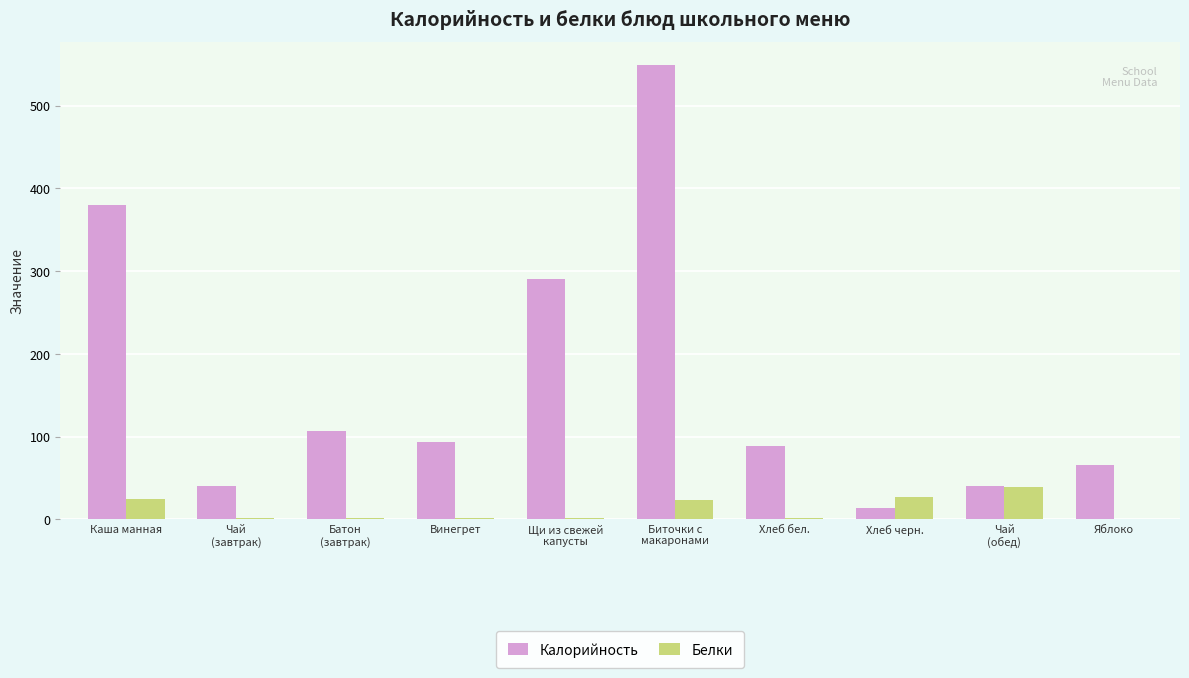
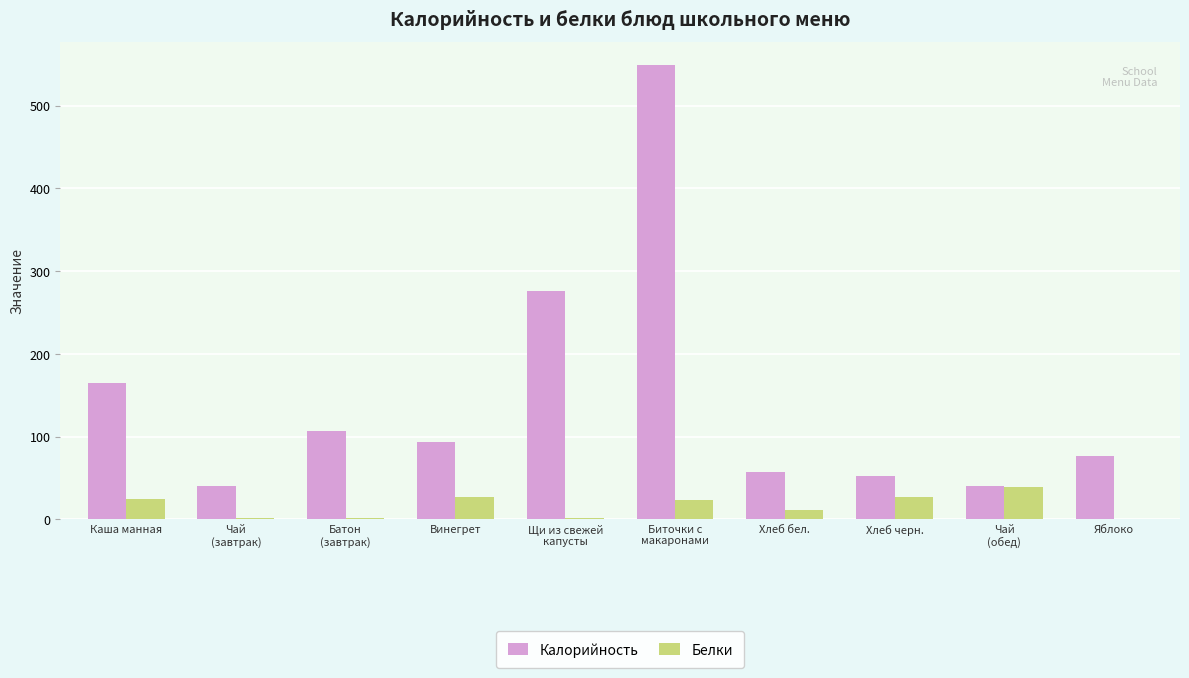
Калорийность, Каша манная: 380 -> 170
Белки, Винегрет: 0 -> 30
Калорийность, Щи из свежей капусты: 290 -> 280
Калорийность, Хлеб бел.: 90 -> 60
Белки, Хлеб бел.: 0 -> 10
Калорийность, Хлеб черн.: 10 -> 50
Калорийность, Яблоко: 70 -> 80
